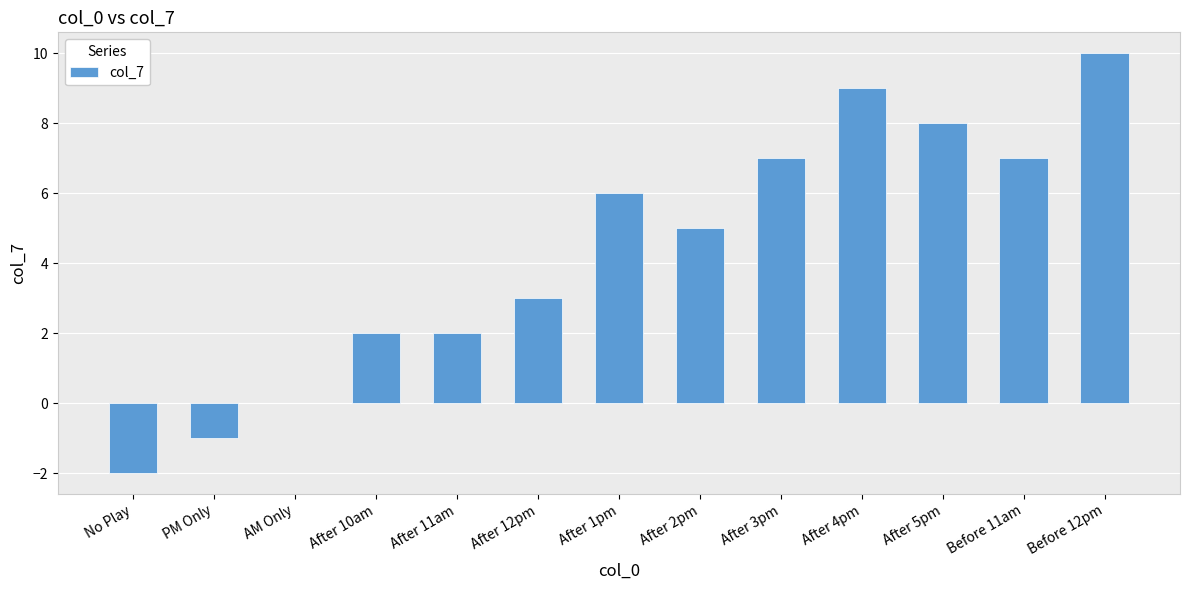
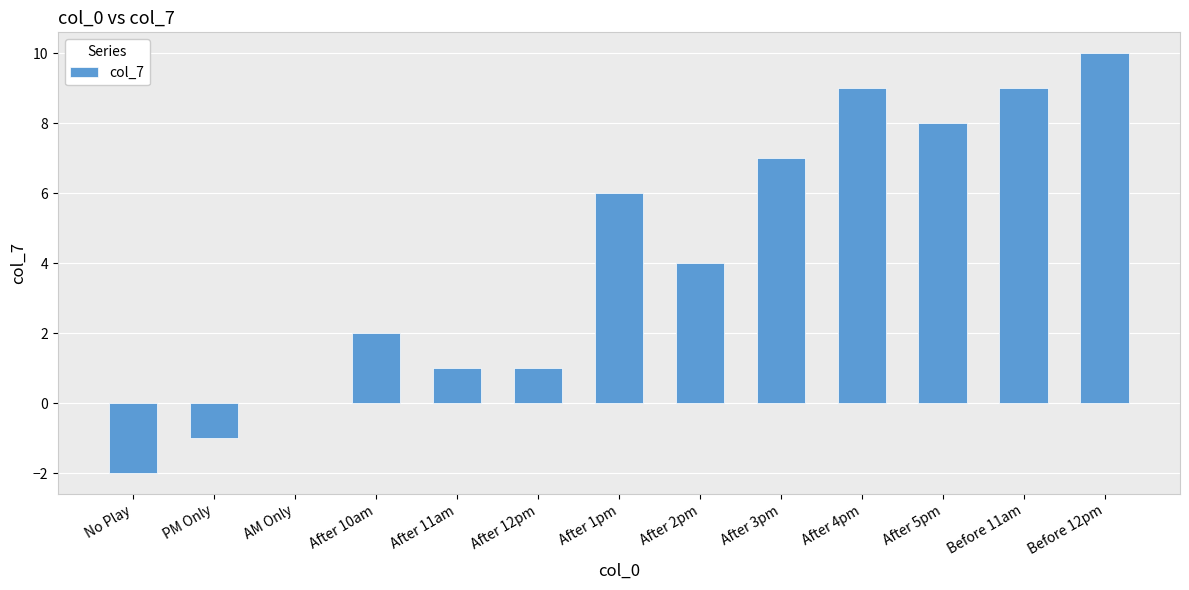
After 11am: 2 -> 1
After 12pm: 3 -> 1
After 2pm: 5 -> 4
Before 11am: 7 -> 9
